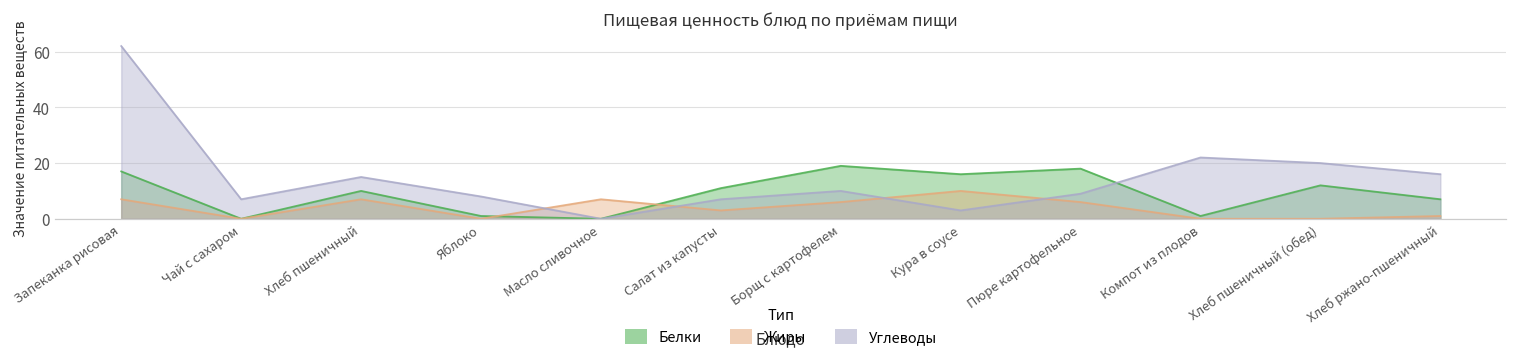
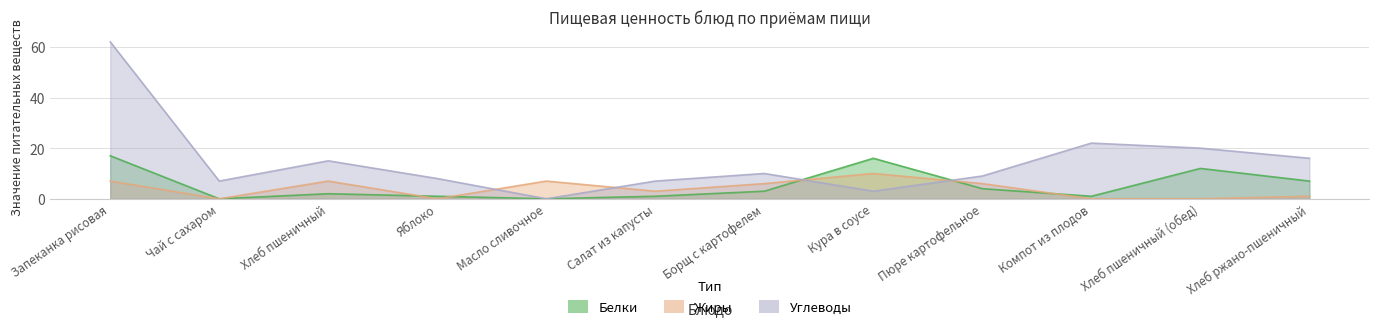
Белки, Хлеб пшеничный: 10 -> 2
Белки, Салат из капусты: 11 -> 1
Белки, Борщ с картофелем: 19 -> 3
Белки, Пюре картофельное: 18 -> 4
